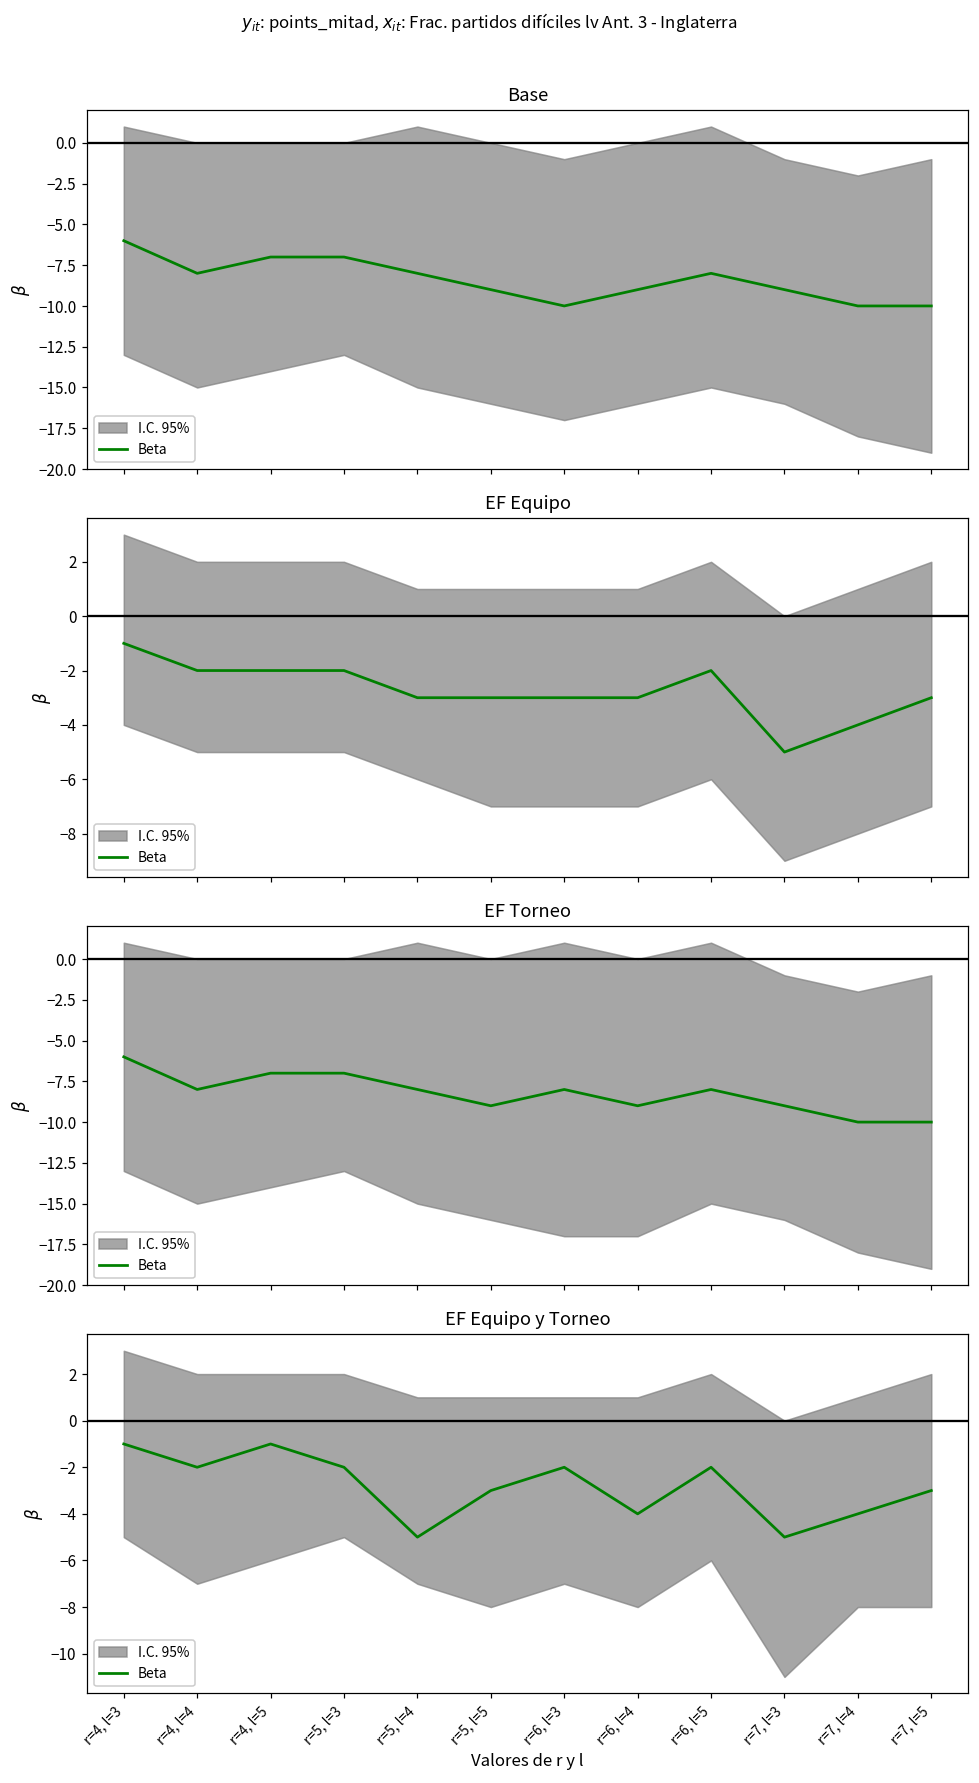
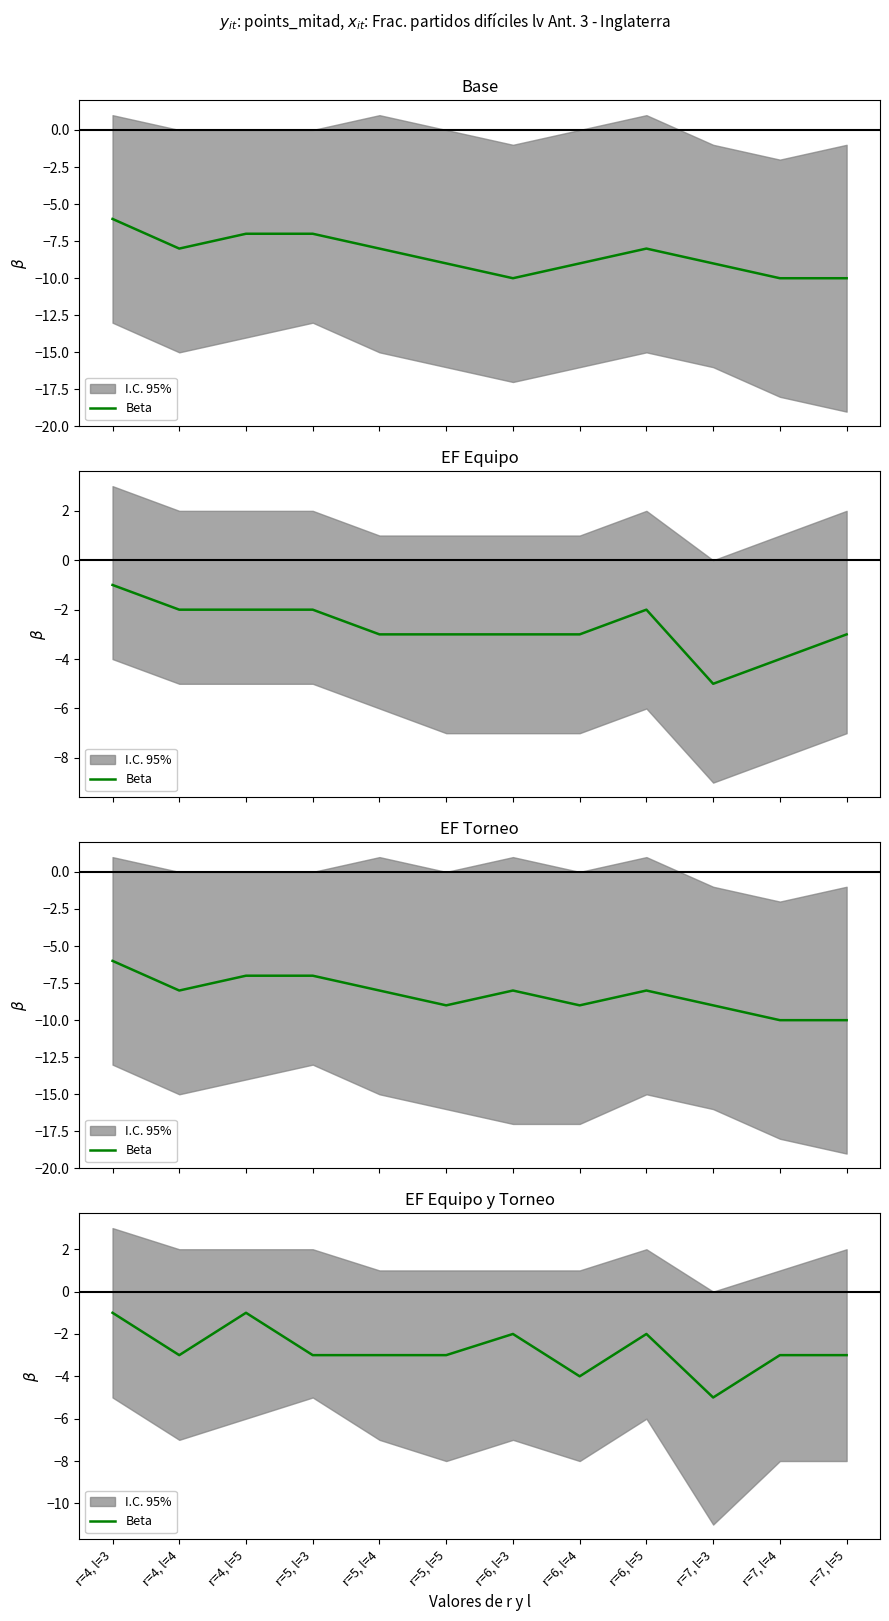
EF Equipo y Torneo, Beta, r=4, l=4: -2 -> -3
EF Equipo y Torneo, Beta, r=5, l=3: -2 -> -3
EF Equipo y Torneo, Beta, r=5, l=4: -5 -> -3
EF Equipo y Torneo, Beta, r=7, l=4: -4 -> -3
